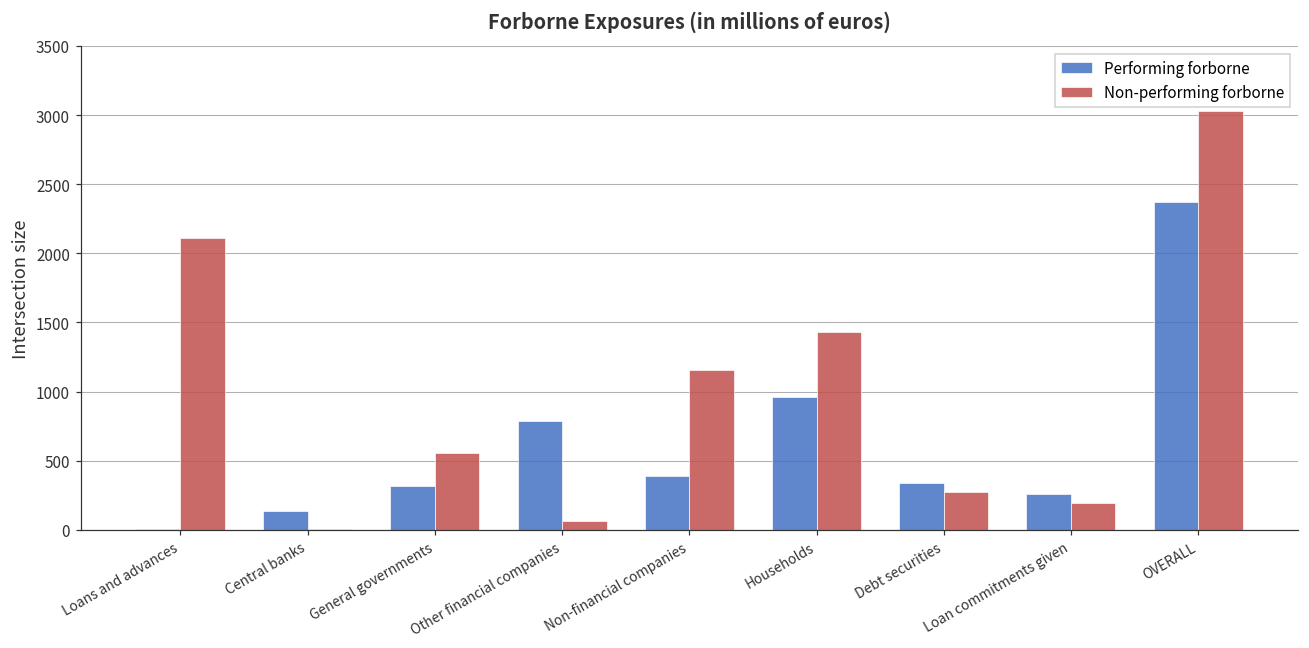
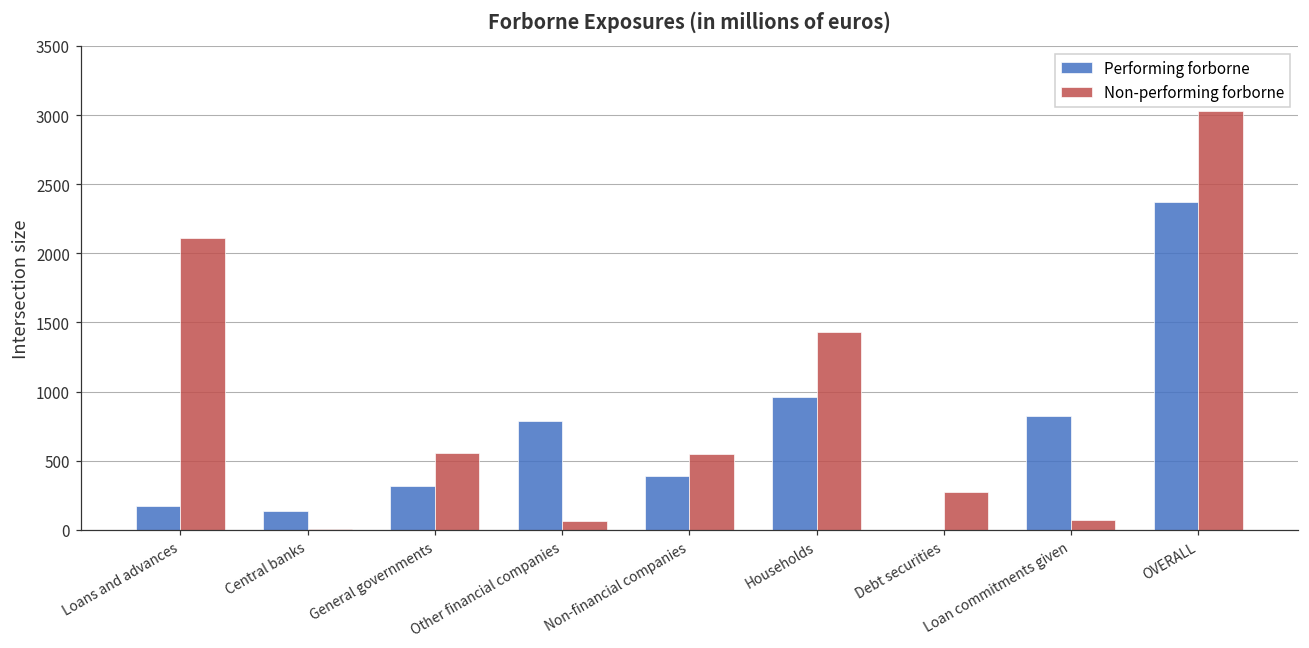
Performing forborne, Loans and advances: 0 -> 170
Non-performing forborne, Non-financial companies: 1150 -> 550
Performing forborne, Debt securities: 340 -> 0
Performing forborne, Loan commitments given: 260 -> 820
Non-performing forborne, Loan commitments given: 200 -> 70
